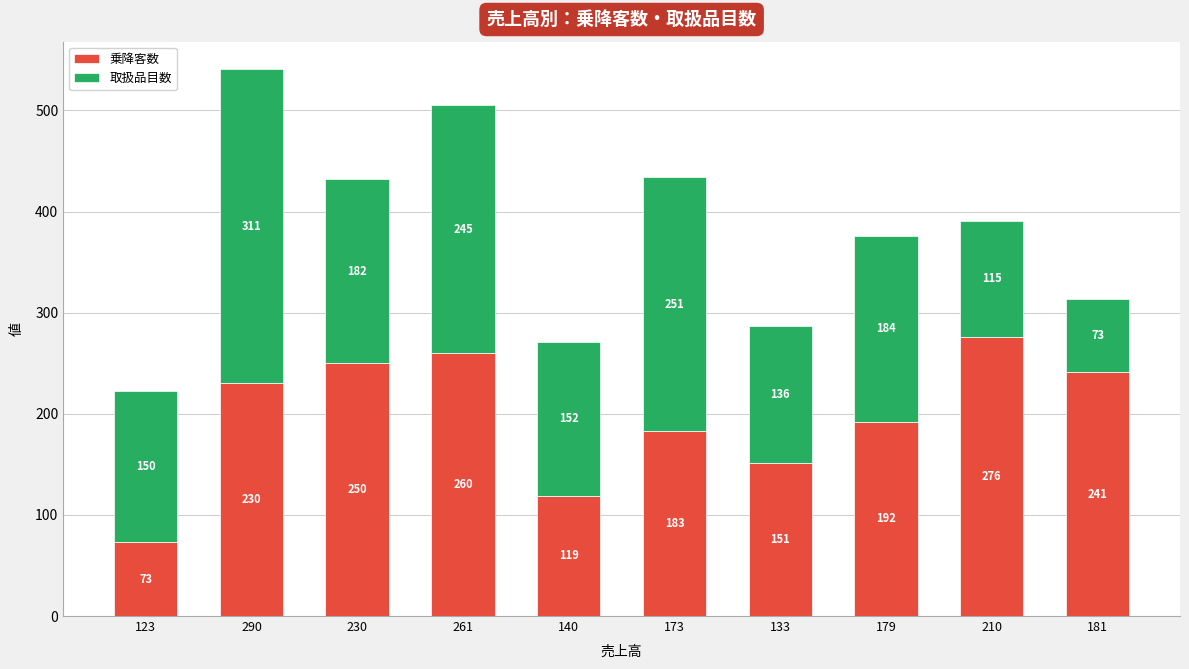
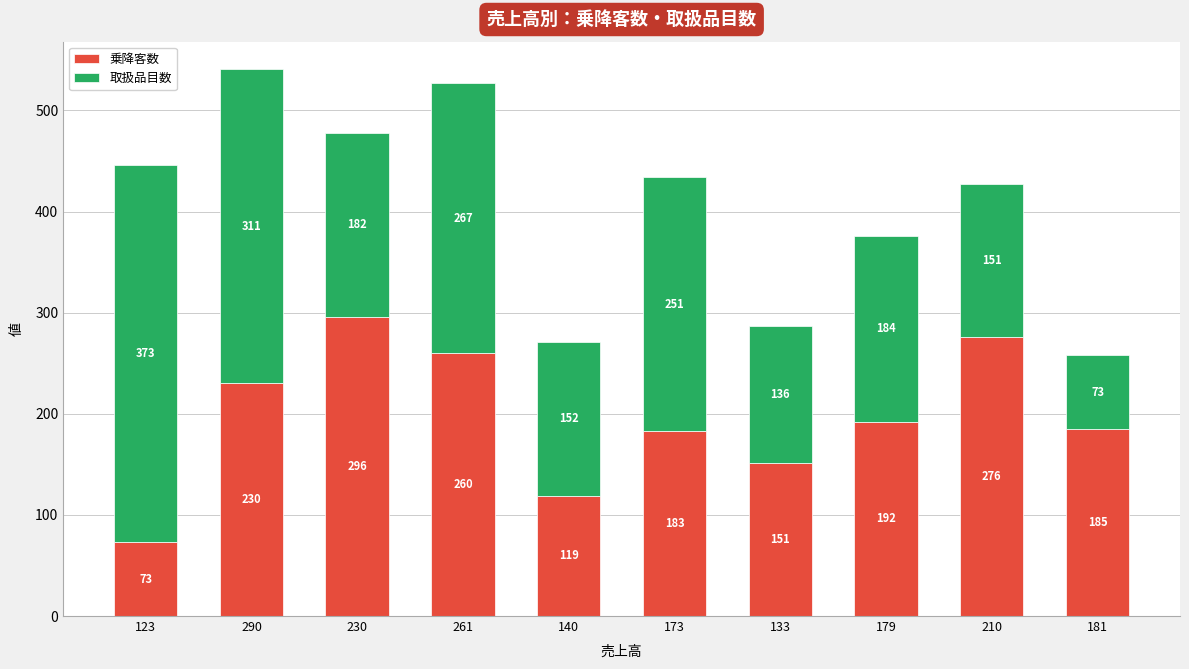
取扱品目数, 123: 150 -> 373
乗降客数, 230: 250 -> 296
取扱品目数, 261: 245 -> 267
取扱品目数, 210: 115 -> 151
乗降客数, 181: 241 -> 185
